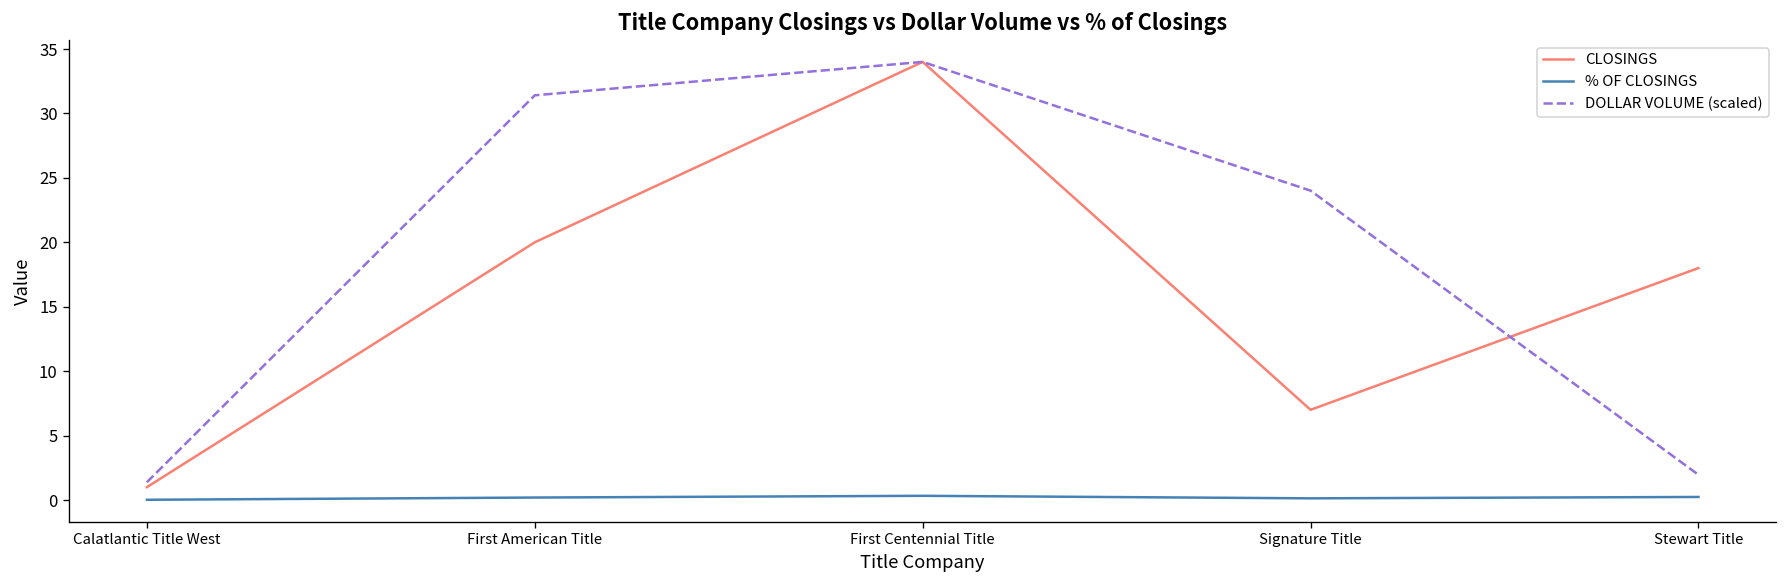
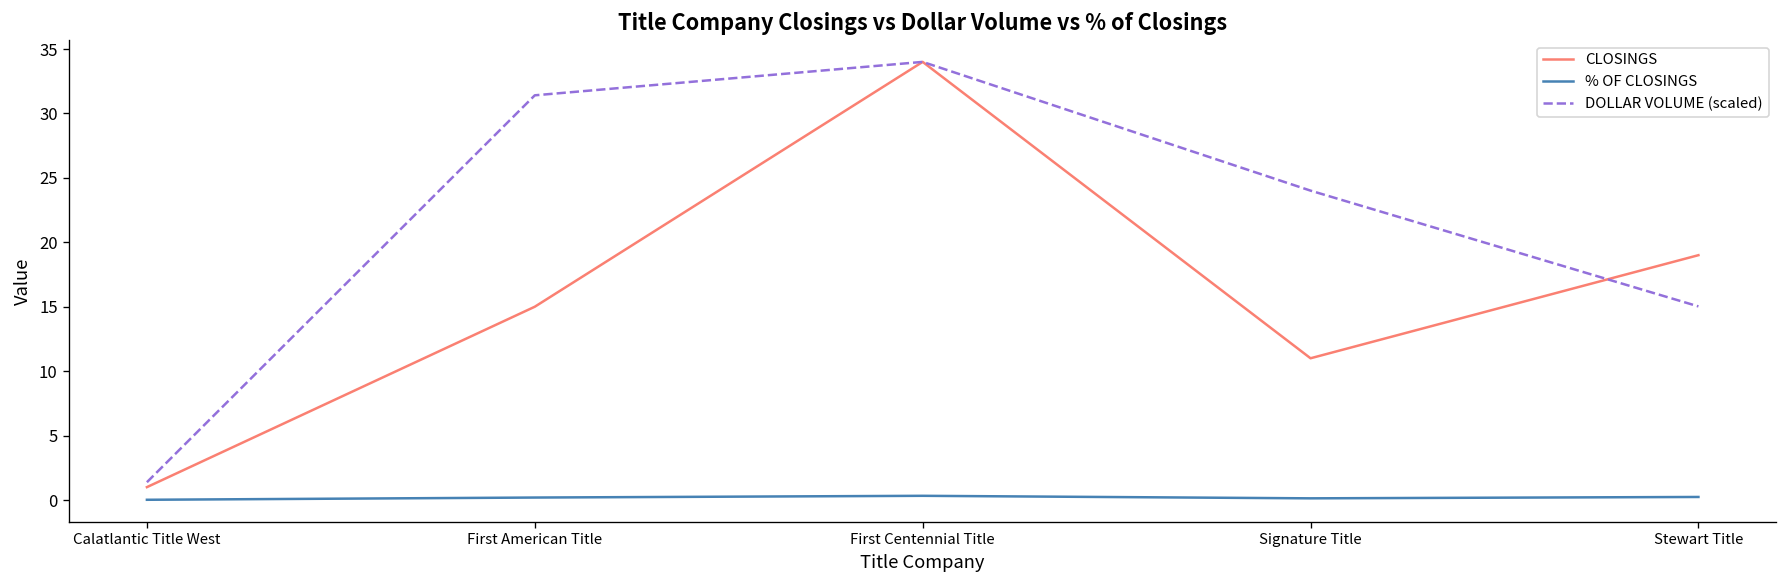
CLOSINGS, First American Title: 20 -> 15
CLOSINGS, Signature Title: 7 -> 11
CLOSINGS, Stewart Title: 18 -> 19
DOLLAR VOLUME (scaled), Stewart Title: 2.0 -> 15.0
